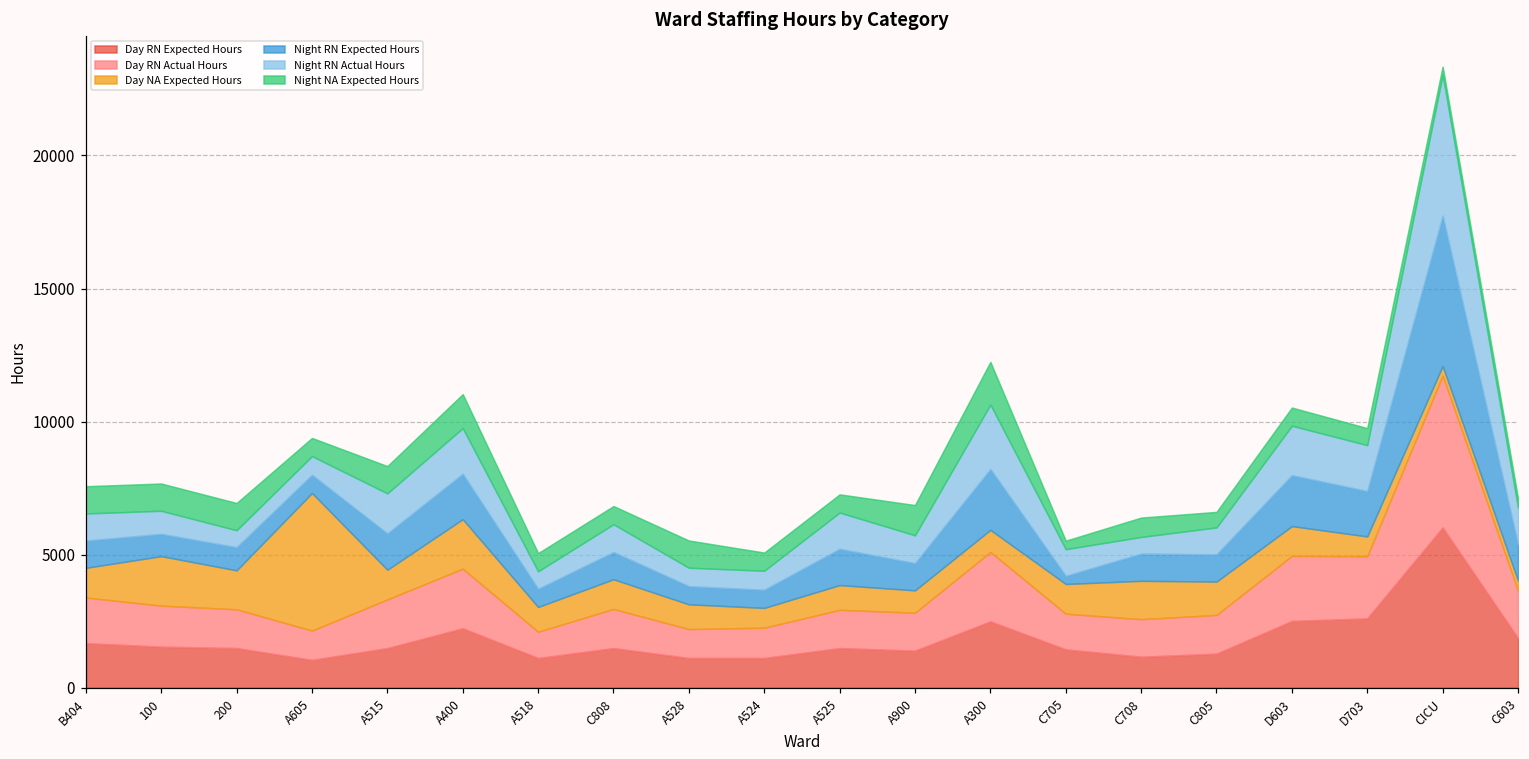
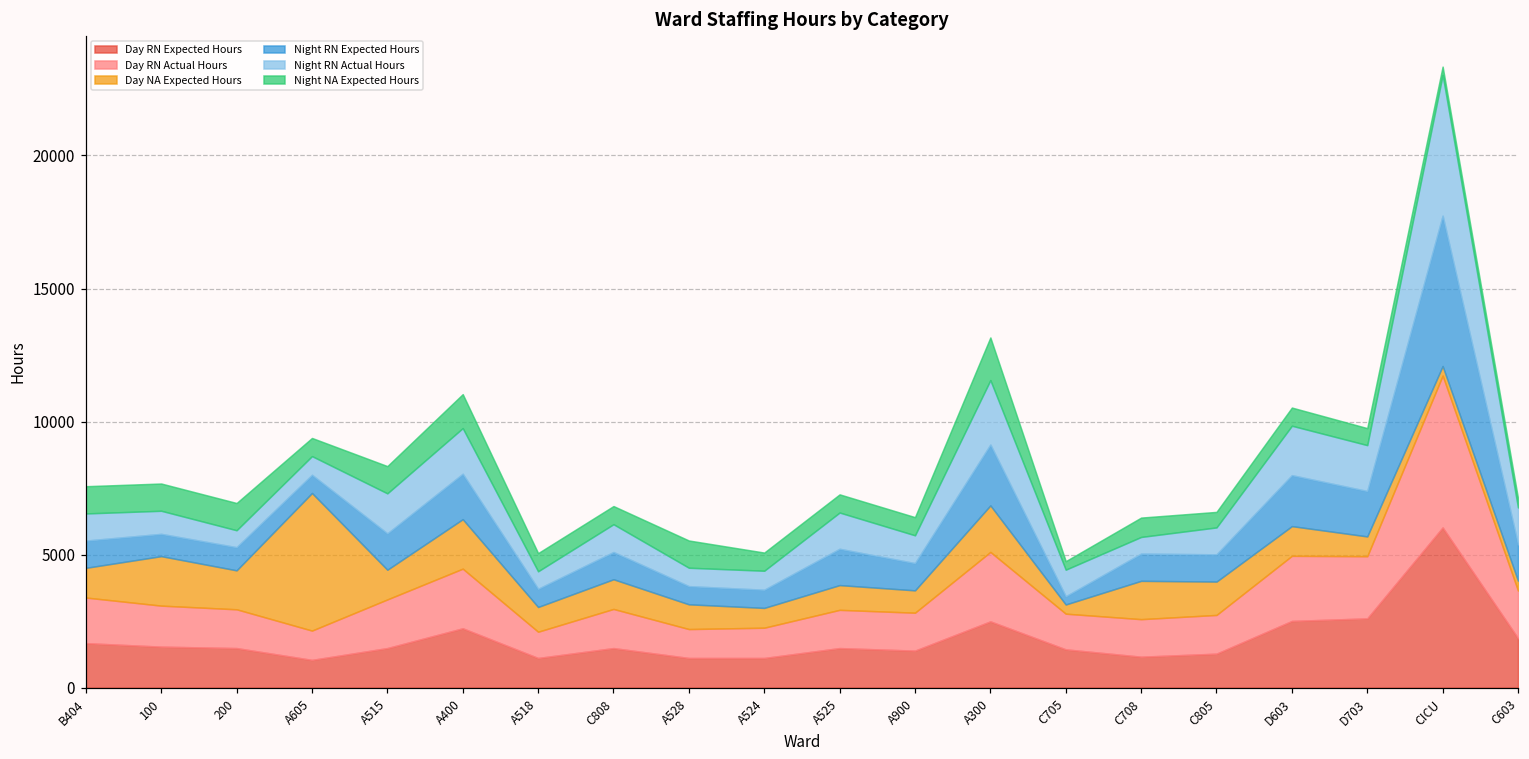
Night NA Expected Hours, A900: 1100 -> 700
Day NA Expected Hours, A300: 800 -> 1700
Day NA Expected Hours, C705: 1100 -> 300
